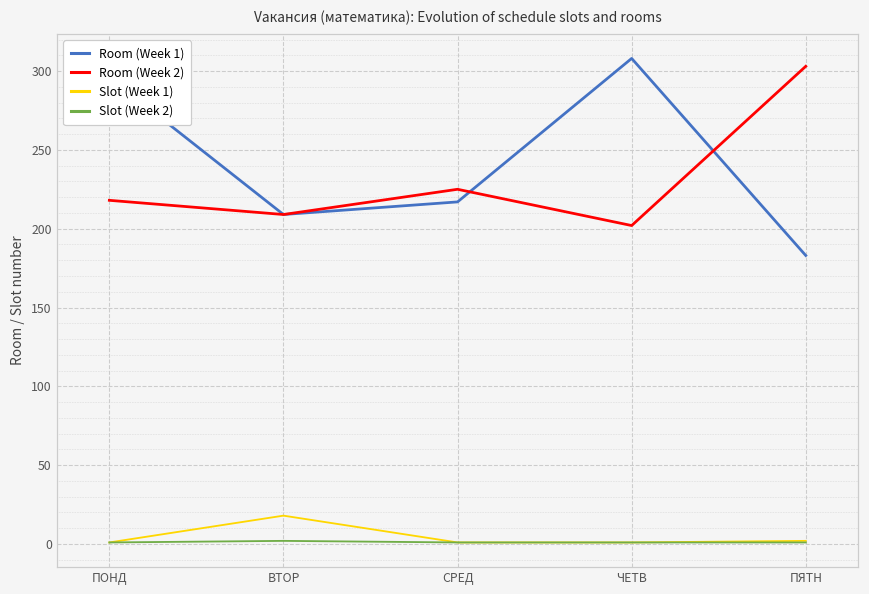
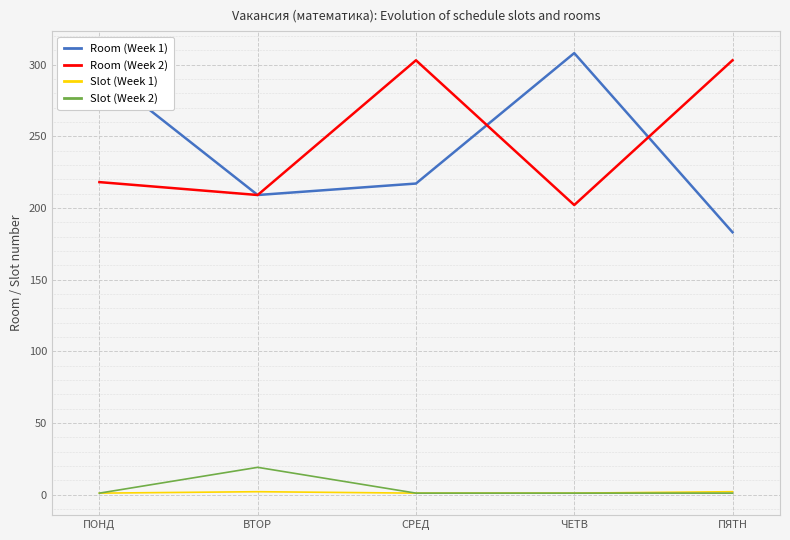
Slot (Week 1), ВТОР: 18 -> 2
Slot (Week 2), ВТОР: 2 -> 19
Room (Week 2), СРЕД: 225 -> 303
